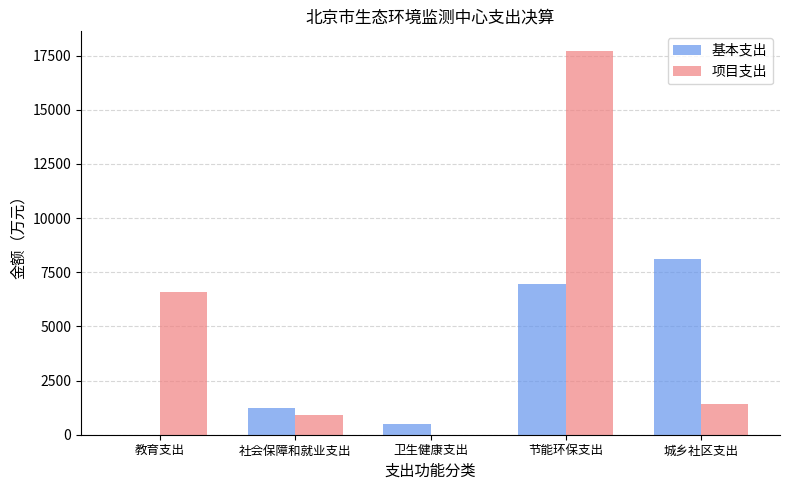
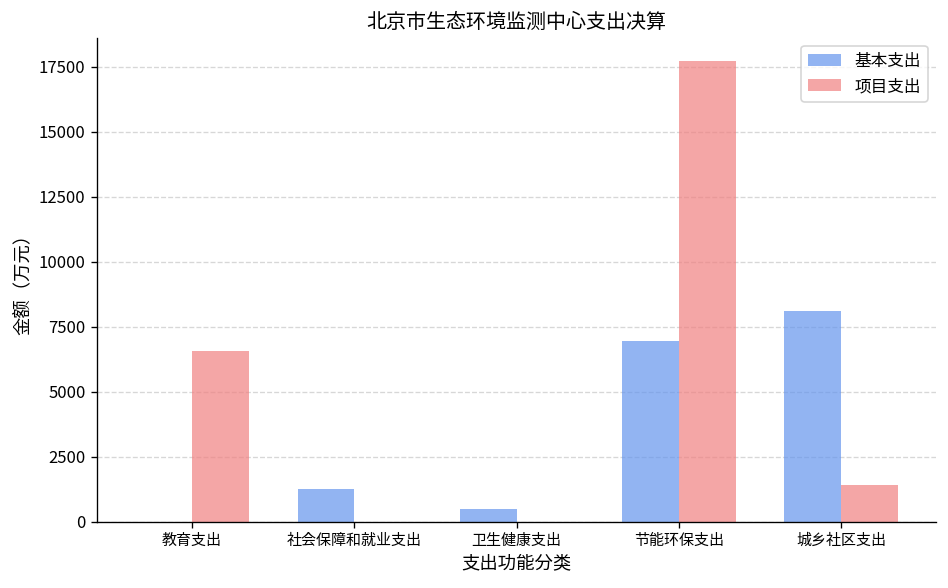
项目支出, 社会保障和就业支出: 900 -> 0
